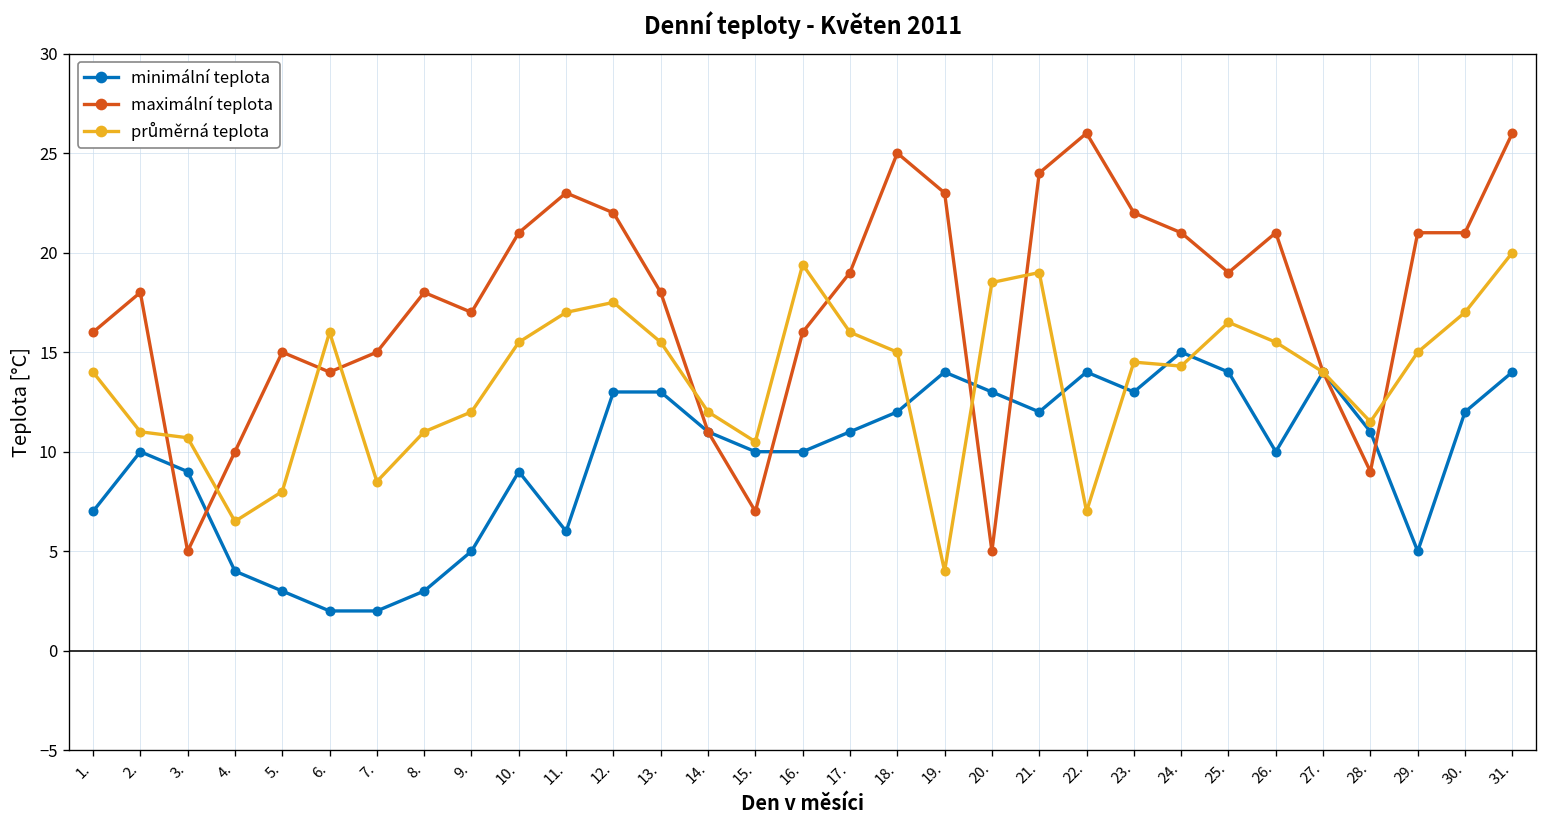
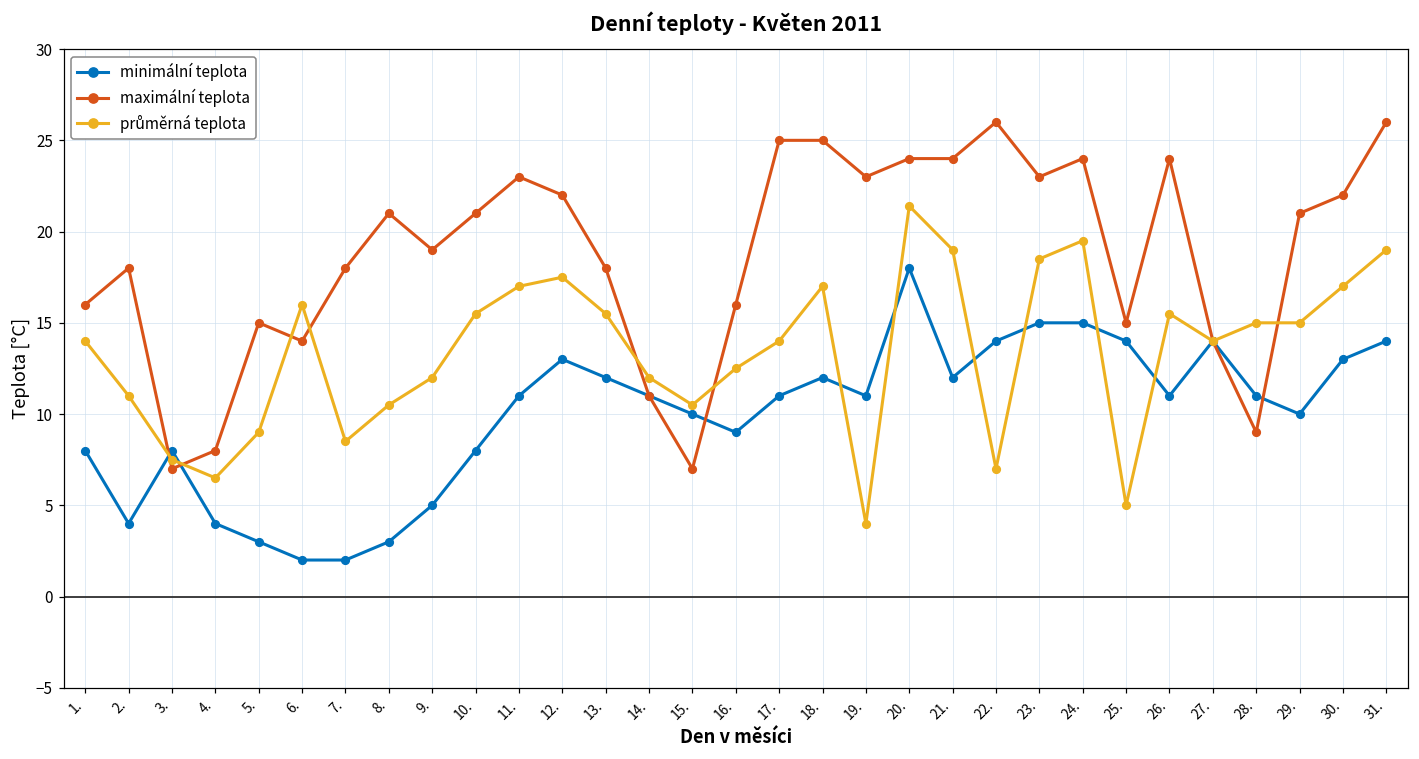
minimální teplota, 1.: 7 -> 8
minimální teplota, 2.: 10 -> 4
minimální teplota, 3.: 9 -> 8
maximální teplota, 3.: 5 -> 7
průměrná teplota, 3.: 10.7 -> 7.5
maximální teplota, 4.: 10 -> 8
průměrná teplota, 5.: 8 -> 9
maximální teplota, 7.: 15 -> 18
maximální teplota, 8.: 18 -> 21
průměrná teplota, 8.: 11.0 -> 10.5
maximální teplota, 9.: 17 -> 19
minimální teplota, 10.: 9 -> 8
minimální teplota, 11.: 6 -> 11
minimální teplota, 13.: 13 -> 12
minimální teplota, 16.: 10 -> 9
průměrná teplota, 16.: 19.4 -> 12.5
maximální teplota, 17.: 19 -> 25
průměrná teplota, 17.: 16 -> 14
průměrná teplota, 18.: 15 -> 17
minimální teplota, 19.: 14 -> 11
minimální teplota, 20.: 13 -> 18
maximální teplota, 20.: 5 -> 24
průměrná teplota, 20.: 18.5 -> 21.4
minimální teplota, 23.: 13 -> 15
maximální teplota, 23.: 22 -> 23
průměrná teplota, 23.: 14.5 -> 18.5
maximální teplota, 24.: 21 -> 24
průměrná teplota, 24.: 14.3 -> 19.5
maximální teplota, 25.: 19 -> 15
průměrná teplota, 25.: 16.5 -> 5.0
minimální teplota, 26.: 10 -> 11
maximální teplota, 26.: 21 -> 24
průměrná teplota, 28.: 11.5 -> 15.0
minimální teplota, 29.: 5 -> 10
minimální teplota, 30.: 12 -> 13
maximální teplota, 30.: 21 -> 22
průměrná teplota, 31.: 20 -> 19
